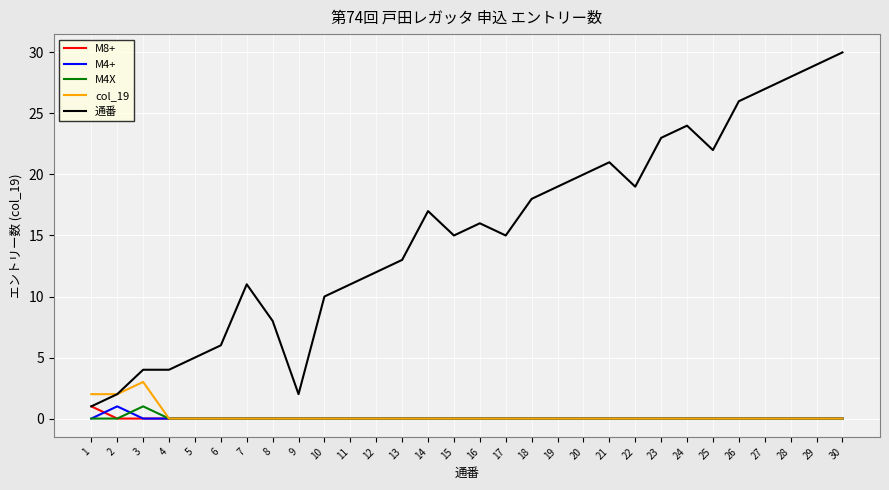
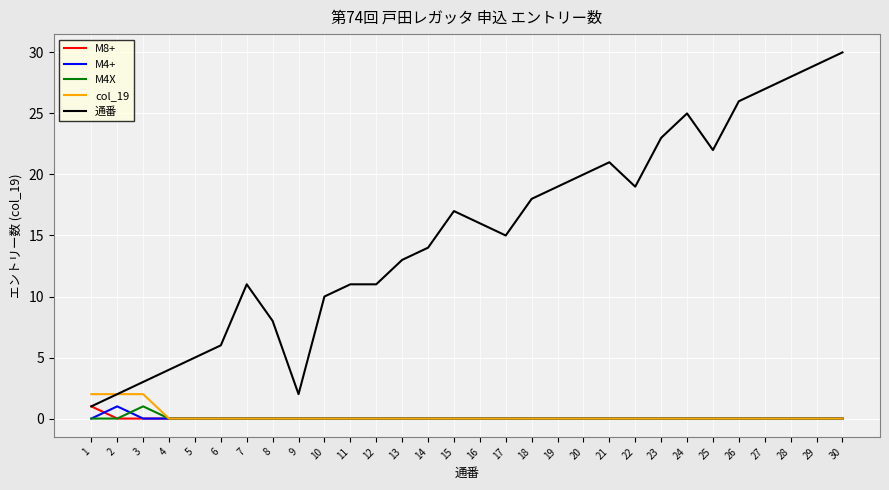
col_19, 3: 3 -> 2
通番, 3: 4 -> 3
通番, 12: 12 -> 11
通番, 14: 17 -> 14
通番, 15: 15 -> 17
通番, 24: 24 -> 25
